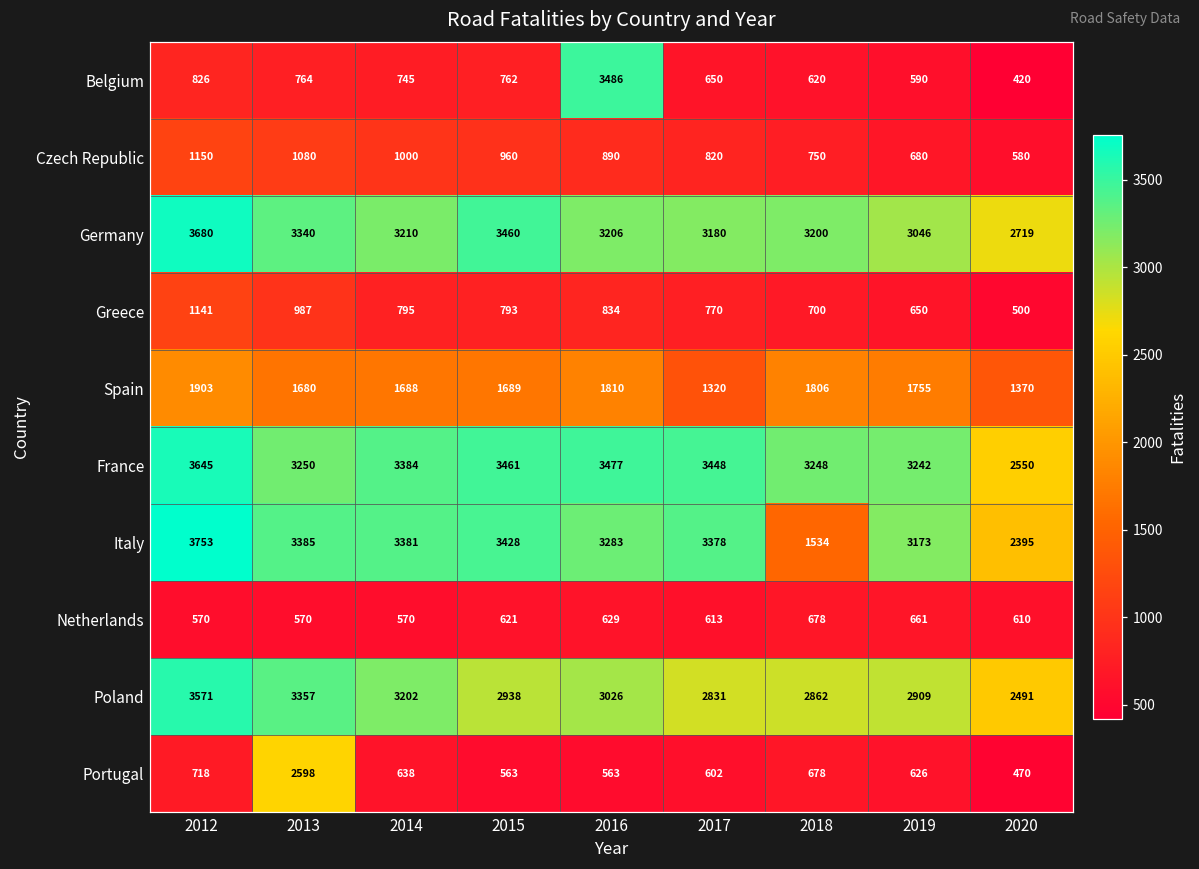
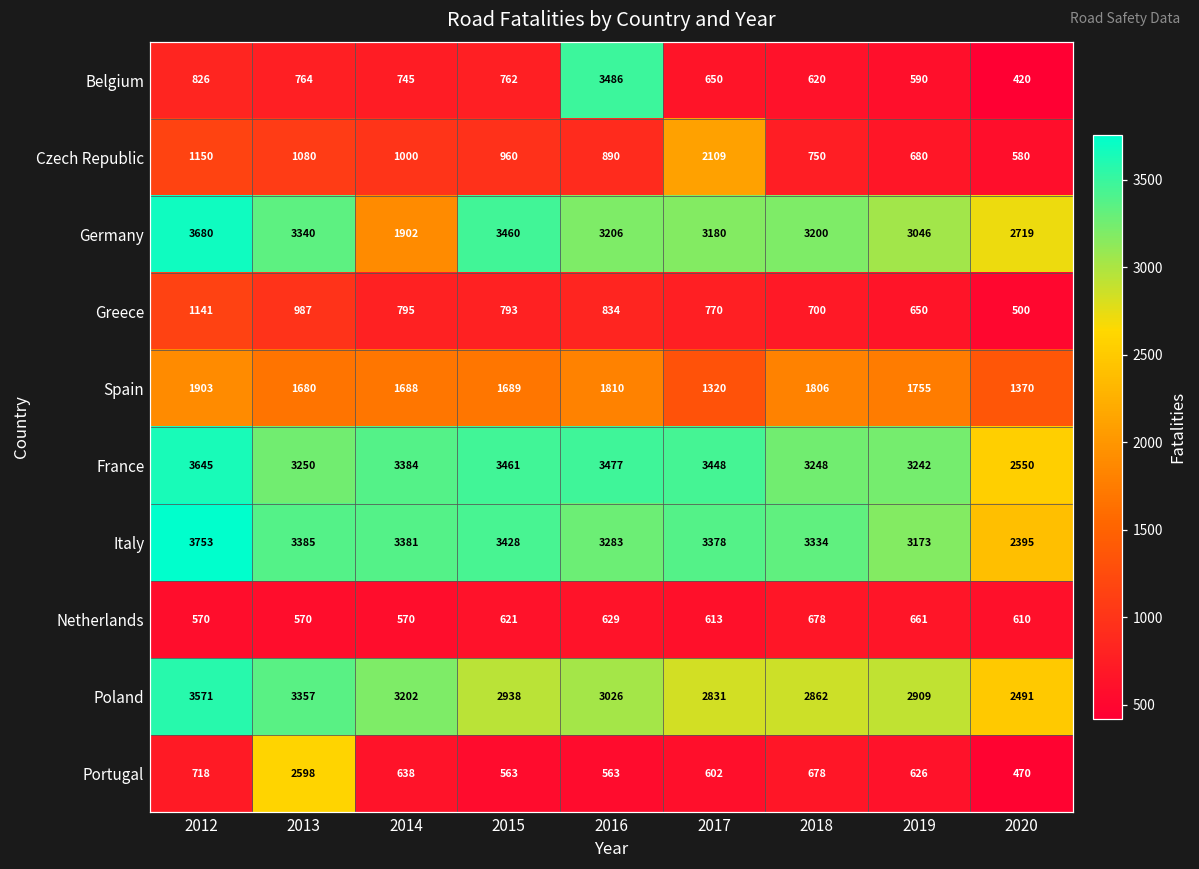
Czech Republic, 2017: 820 -> 2109
Germany, 2014: 3210 -> 1902
Italy, 2018: 1534 -> 3334
